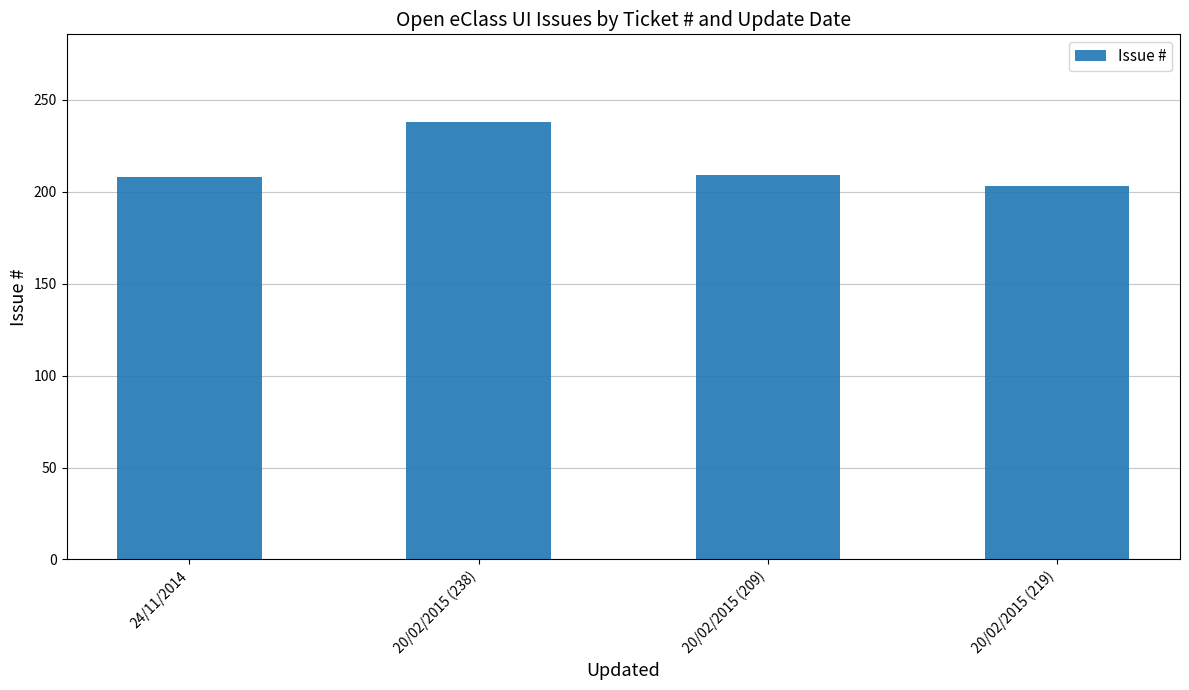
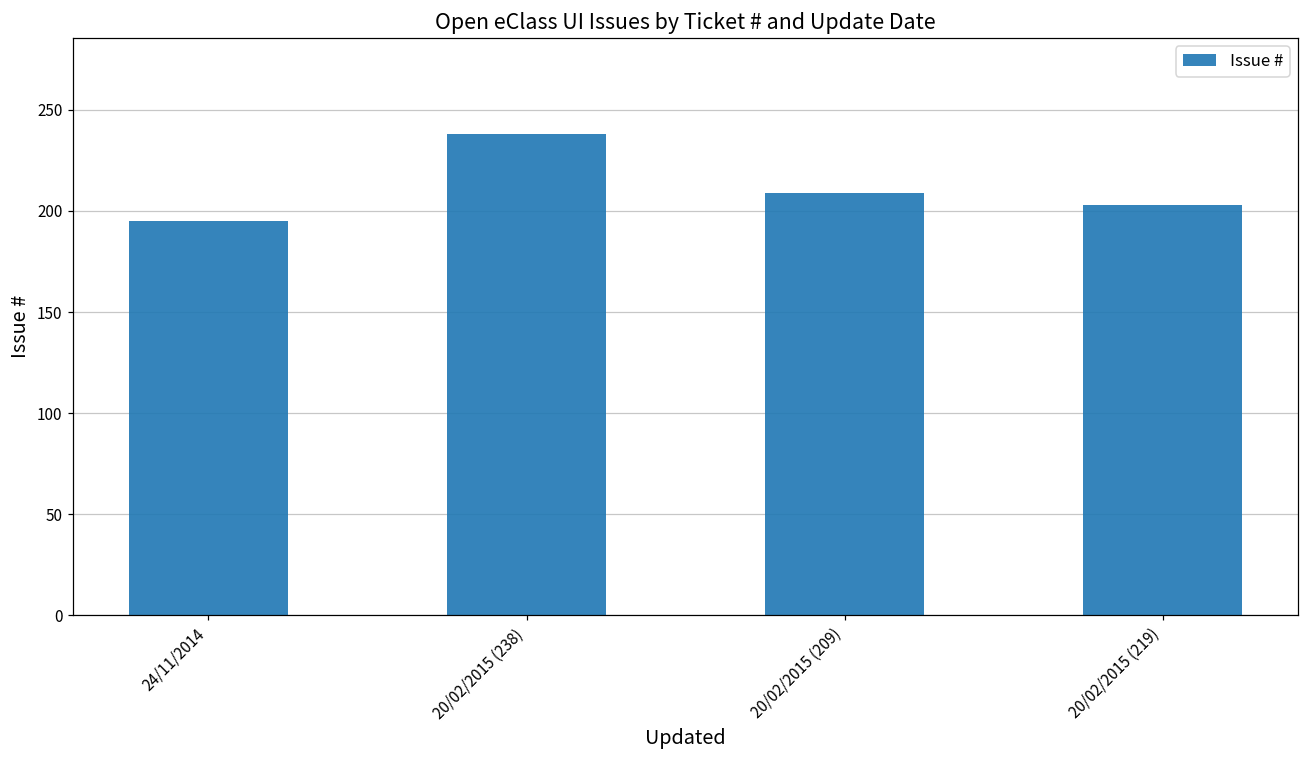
24/11/2014: 208 -> 195
